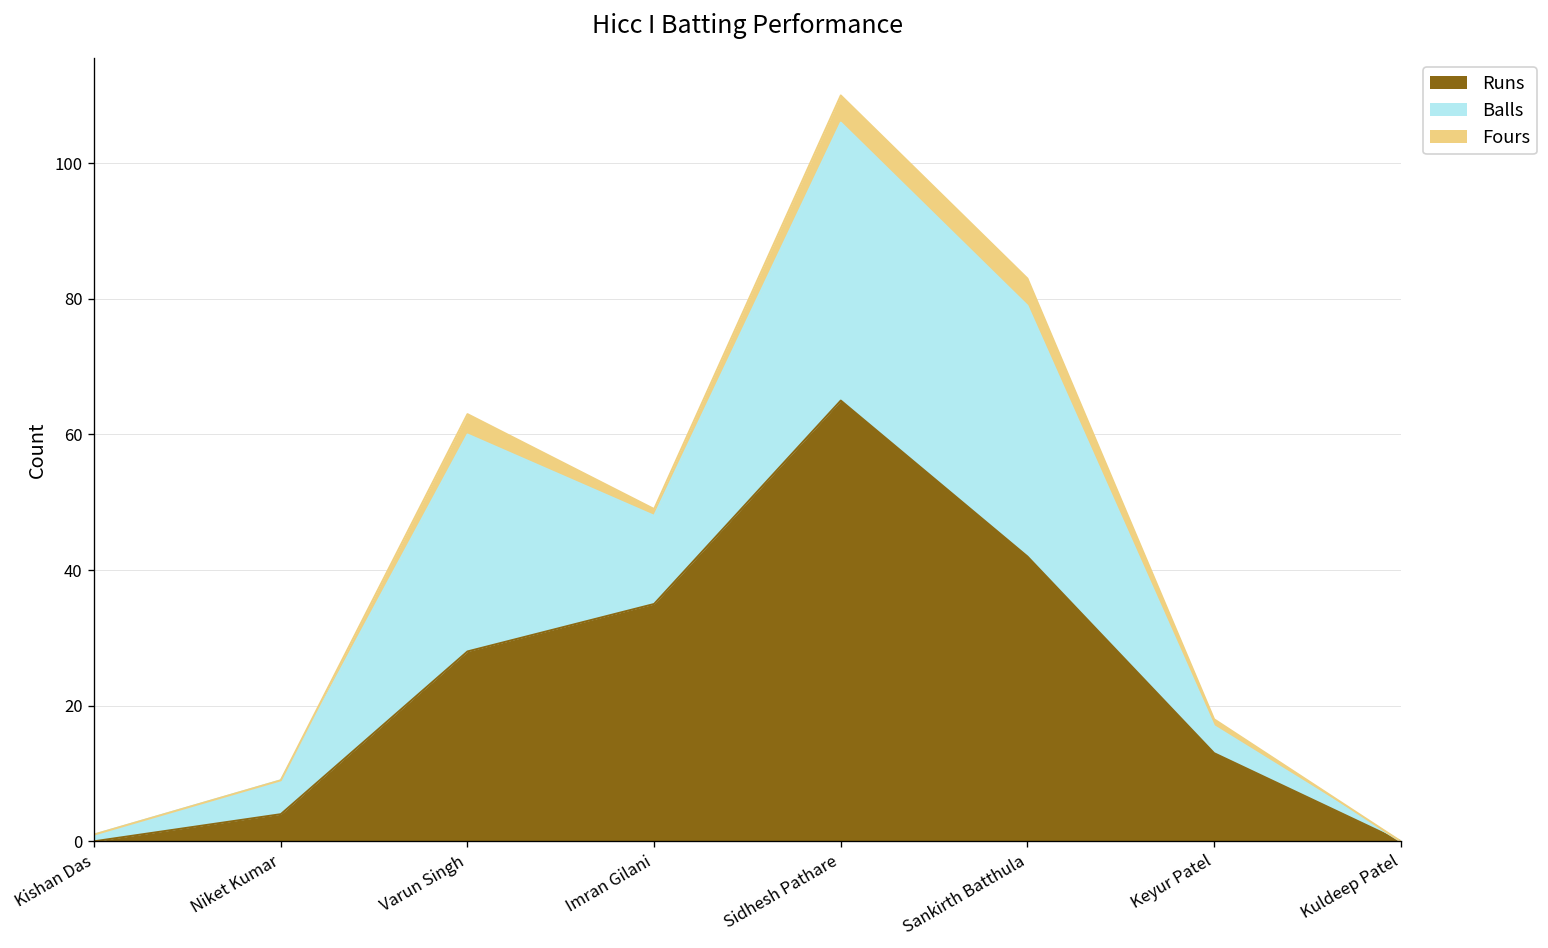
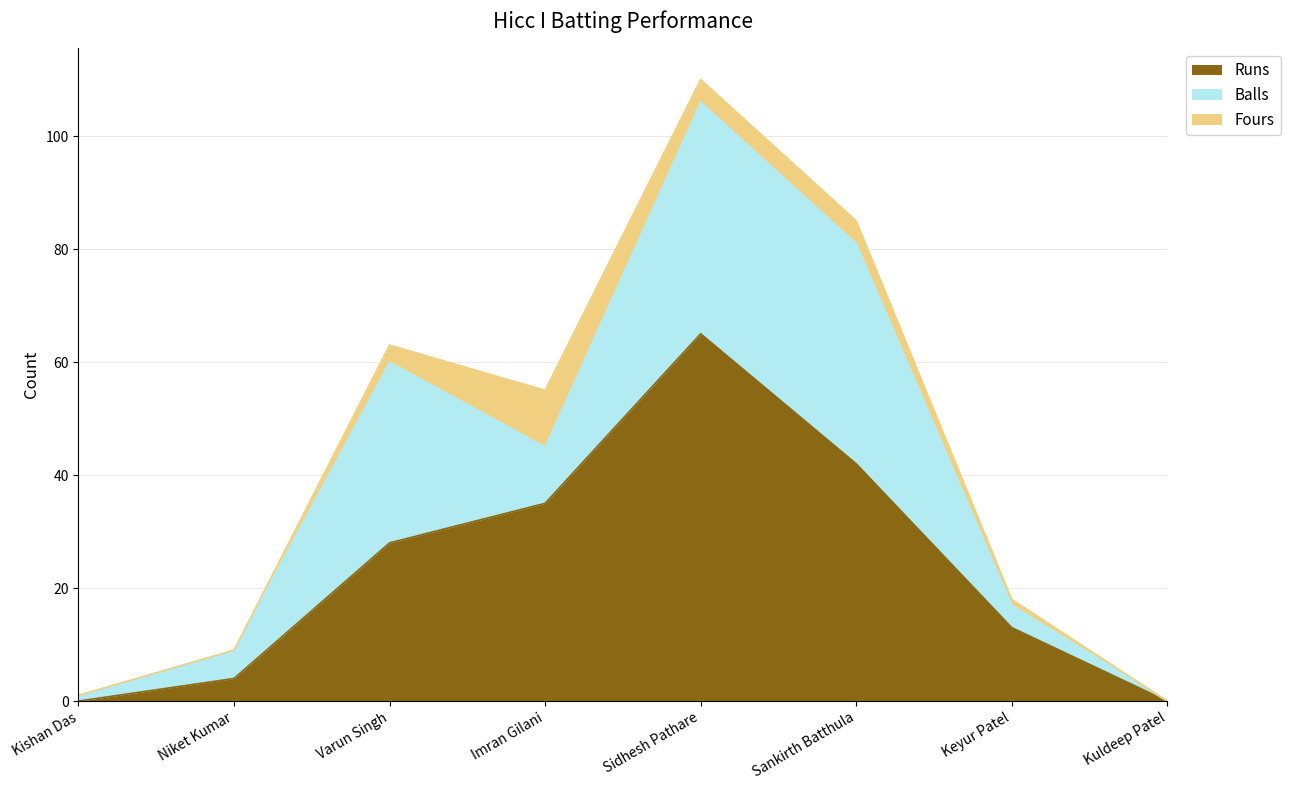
Balls, Imran Gilani: 13 -> 10
Fours, Imran Gilani: 1 -> 10
Balls, Sankirth Batthula: 37 -> 39
